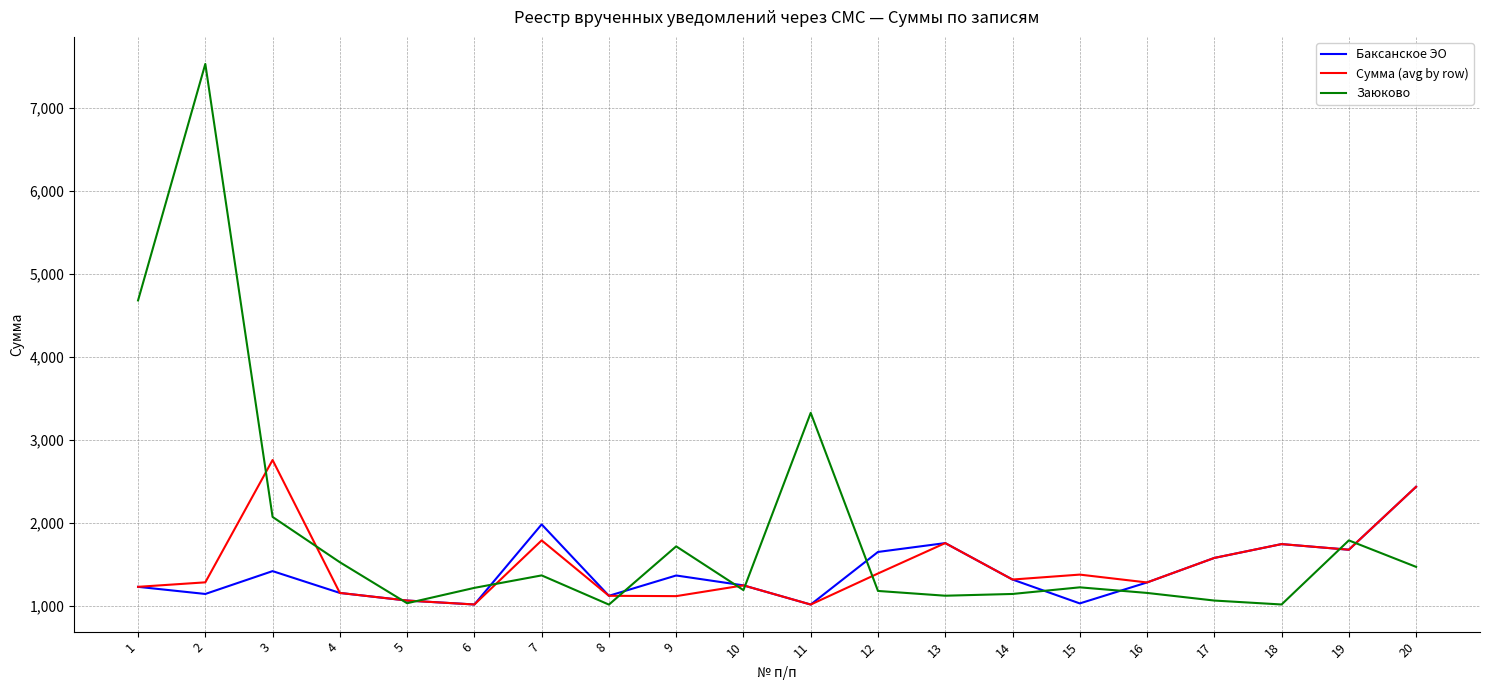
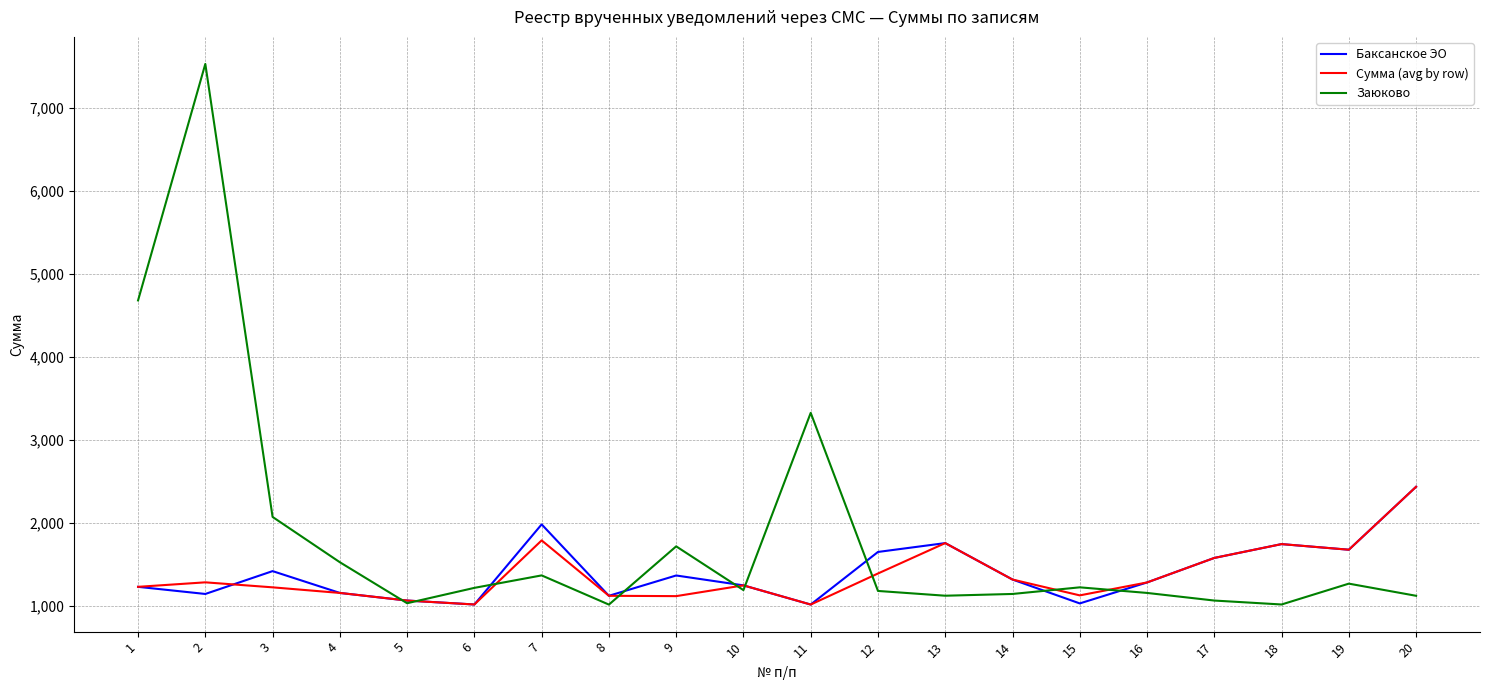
Сумма (avg by row), 3: 2,800 -> 1,200
Сумма (avg by row), 15: 1,400 -> 1,100
Заюково, 19: 1,800 -> 1,300
Заюково, 20: 1,500 -> 1,100
